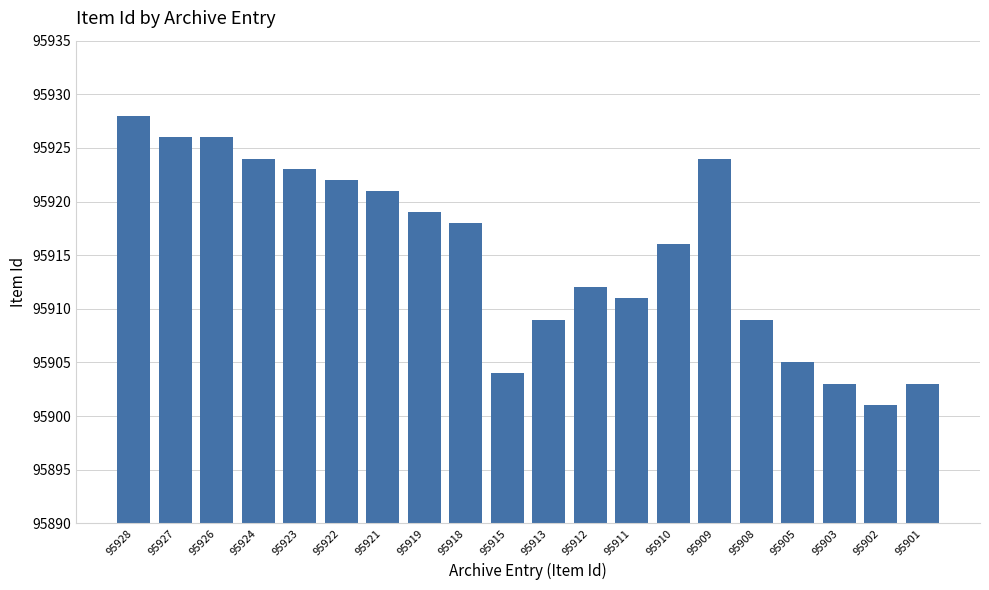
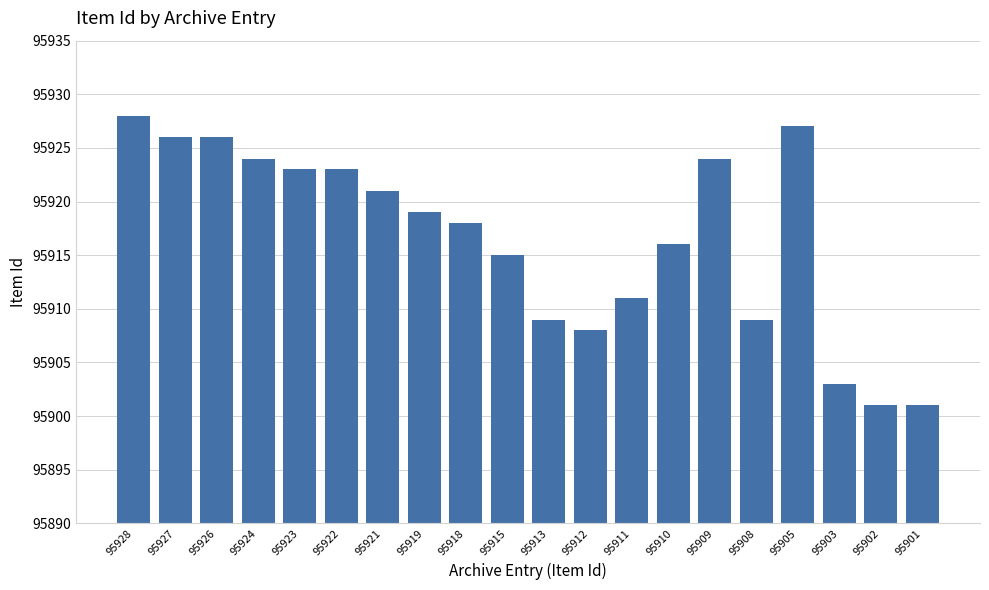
95922: 95922 -> 95923
95915: 95904 -> 95915
95912: 95912 -> 95908
95905: 95905 -> 95927
95901: 95903 -> 95901
